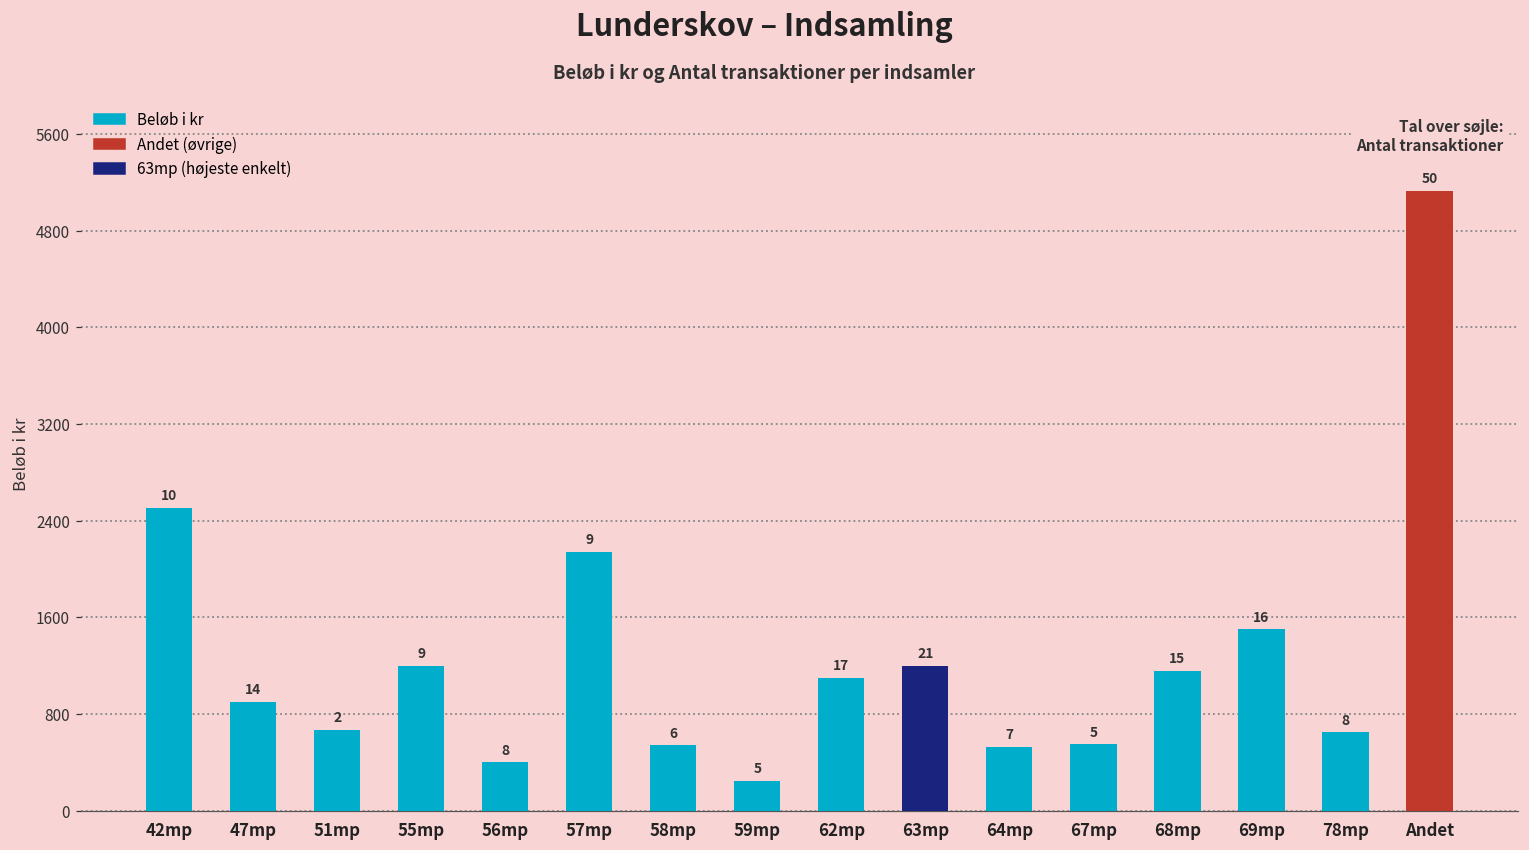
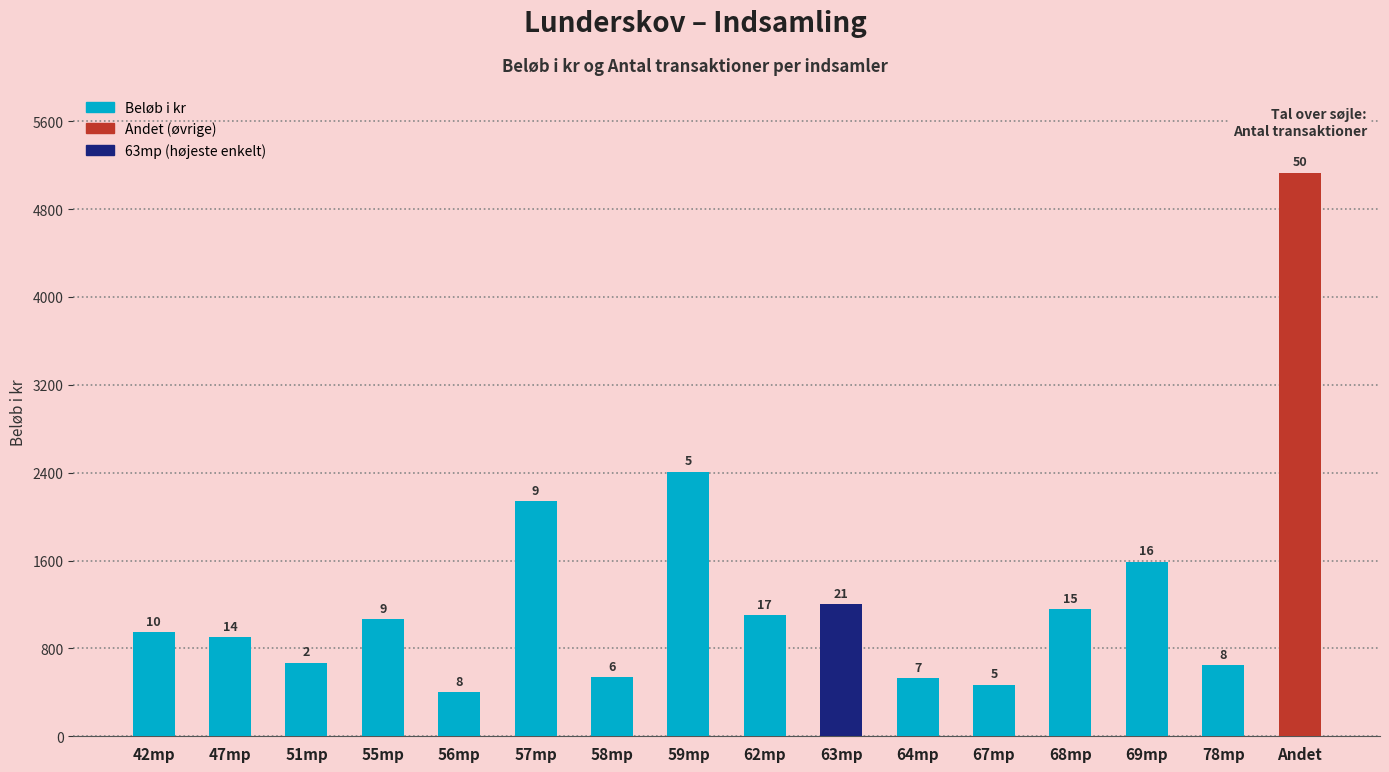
42mp: 2510 -> 950
55mp: 1200 -> 1070
59mp: 250 -> 2410
67mp: 550 -> 470
69mp: 1500 -> 1590
